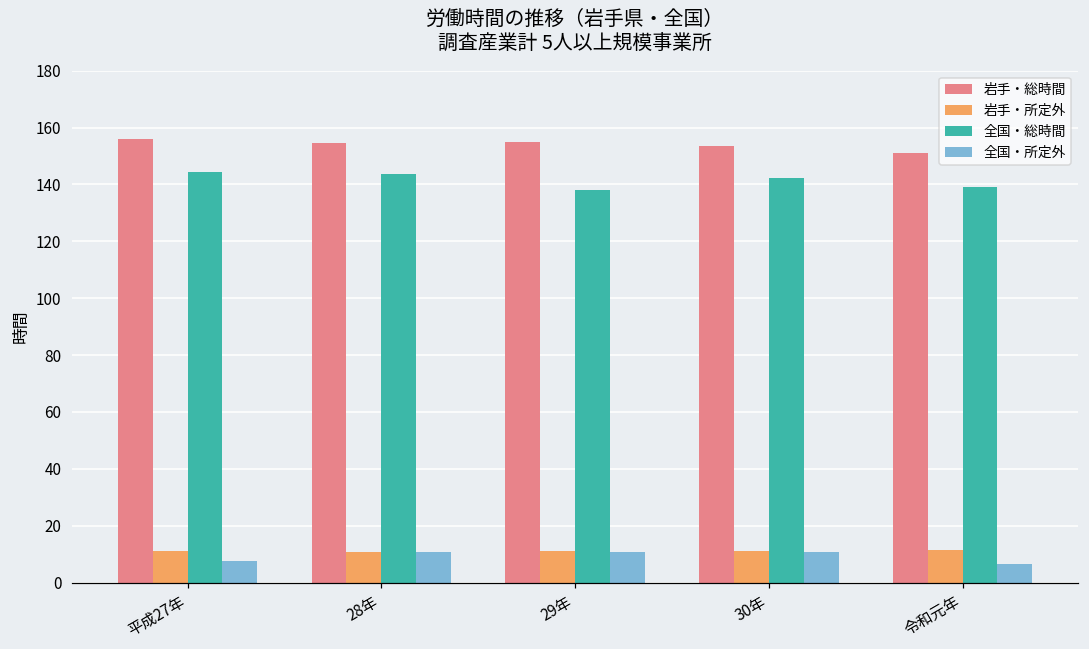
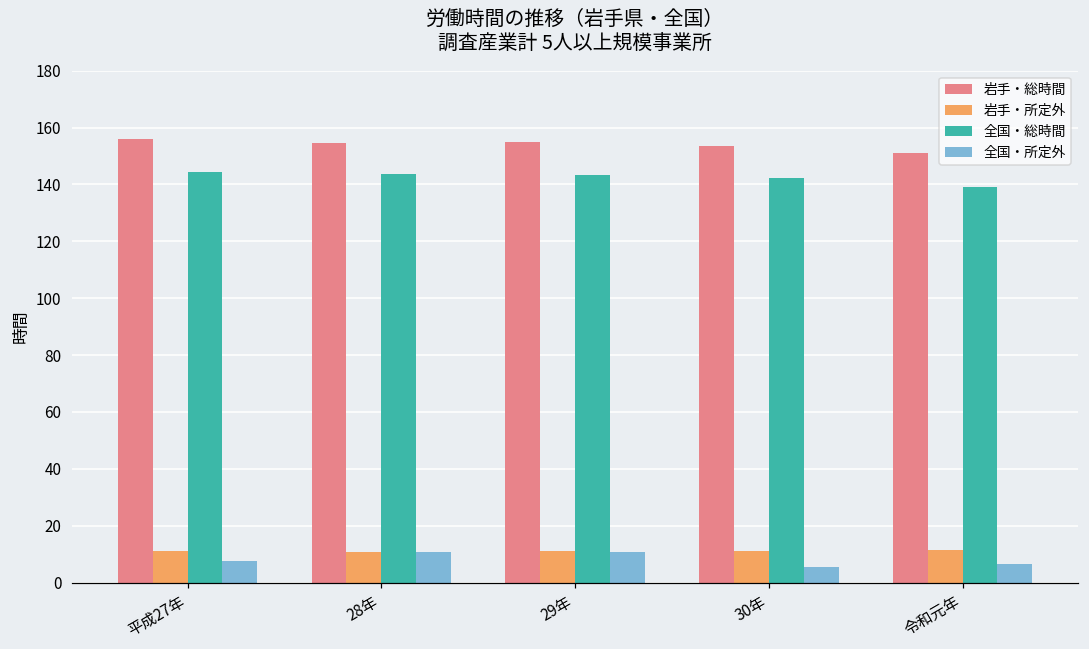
全国・総時間, 29年: 138 -> 143
全国・所定外, 30年: 11 -> 5
